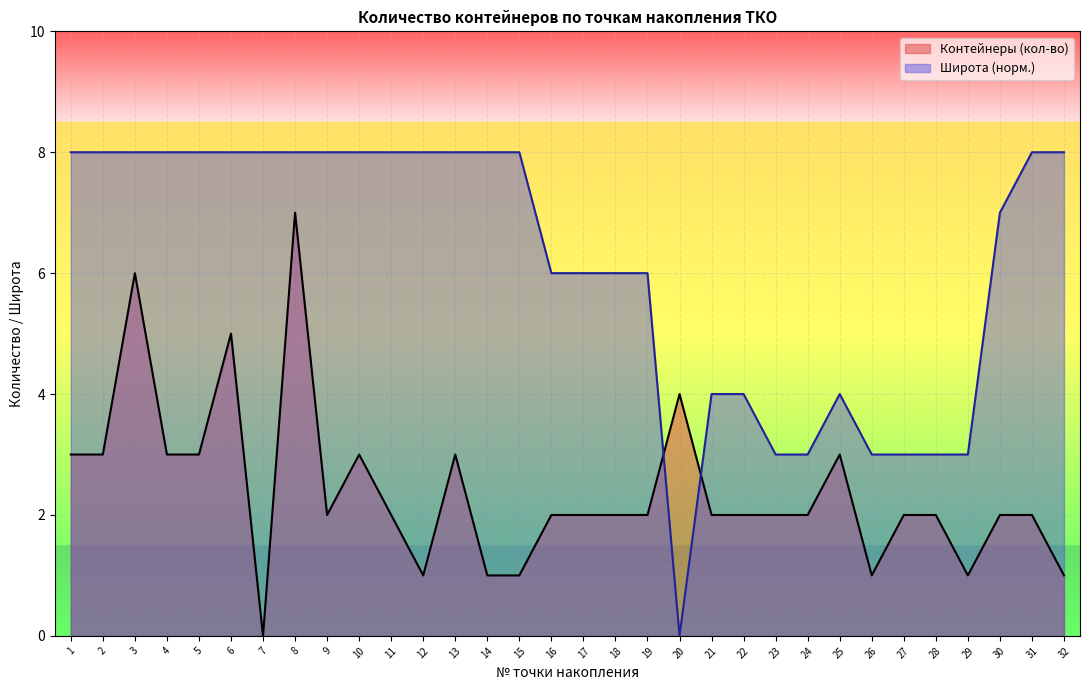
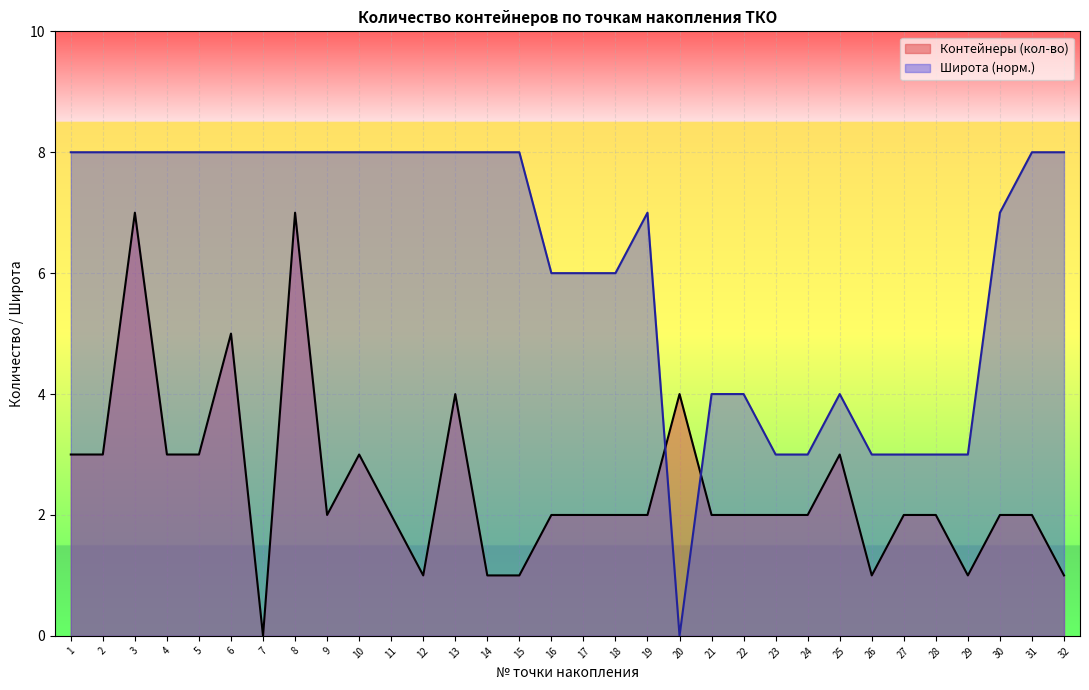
Контейнеры (кол-во), 3: 6 -> 7
Контейнеры (кол-во), 13: 3 -> 4
Широта (норм.), 19: 6.0 -> 7.0
